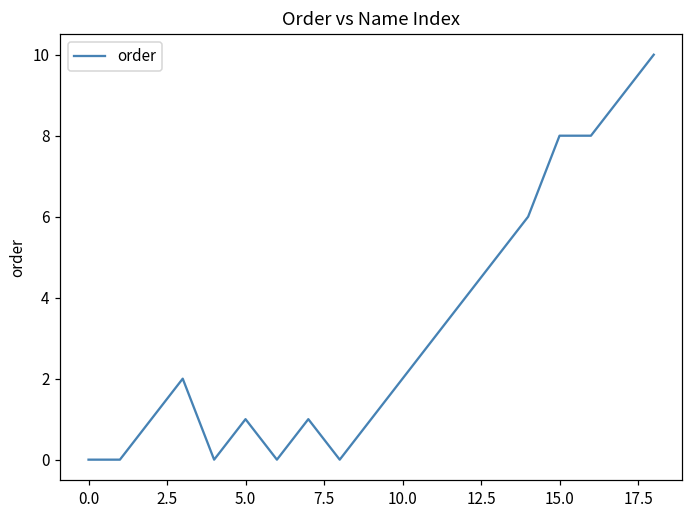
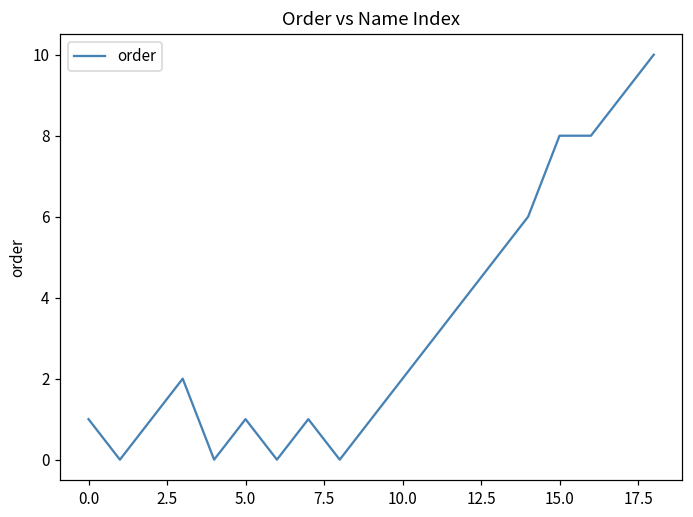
0.0: 0 -> 1
